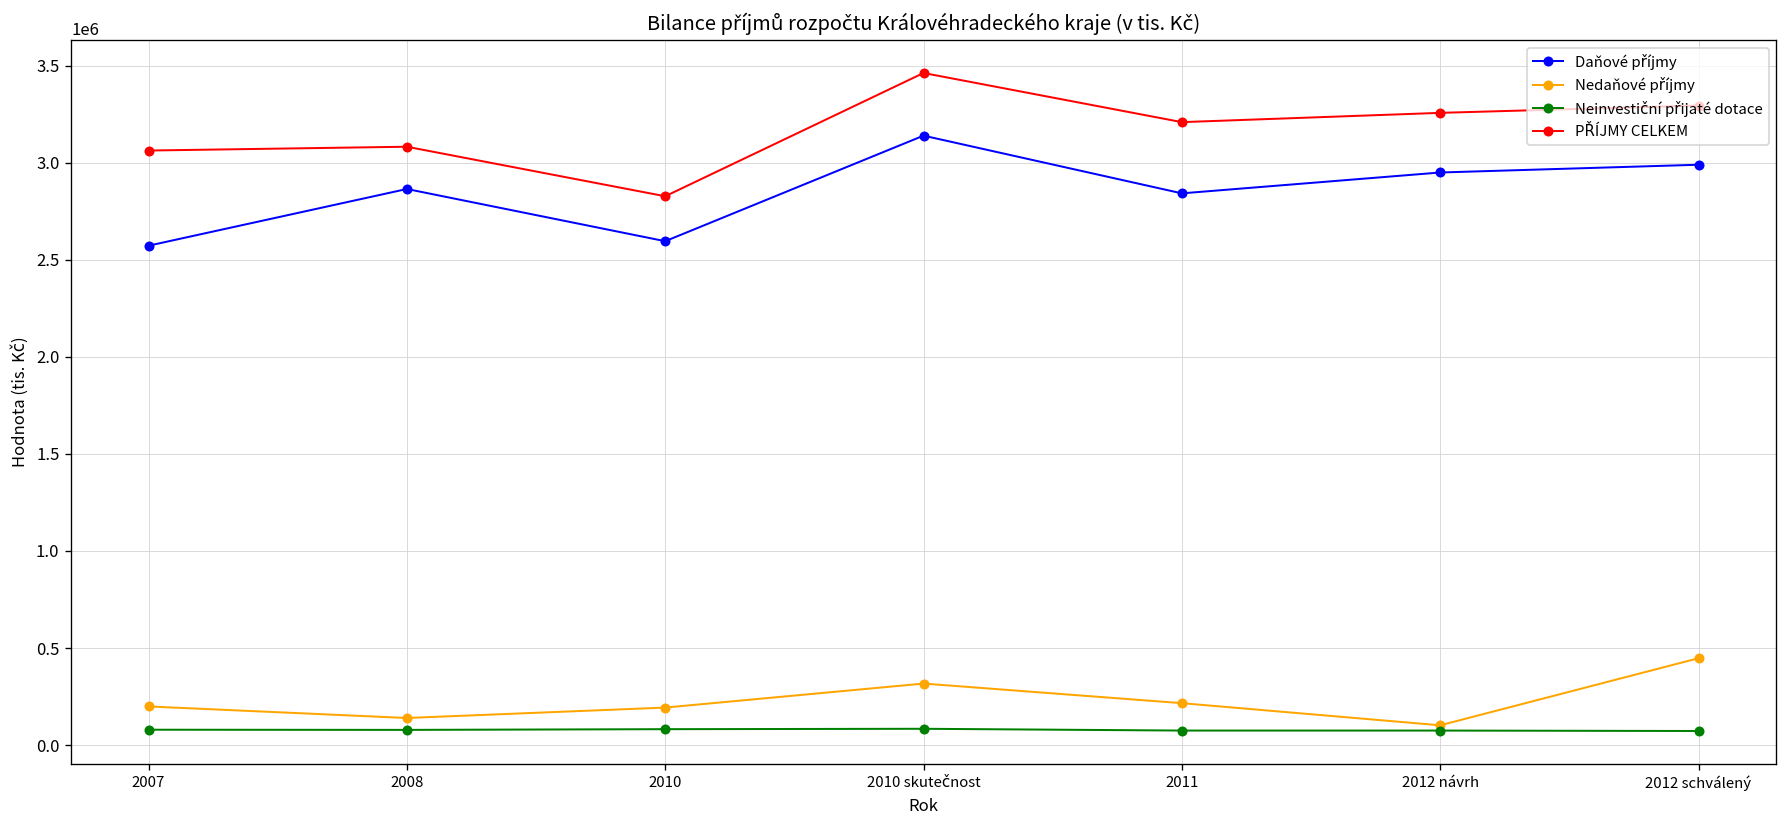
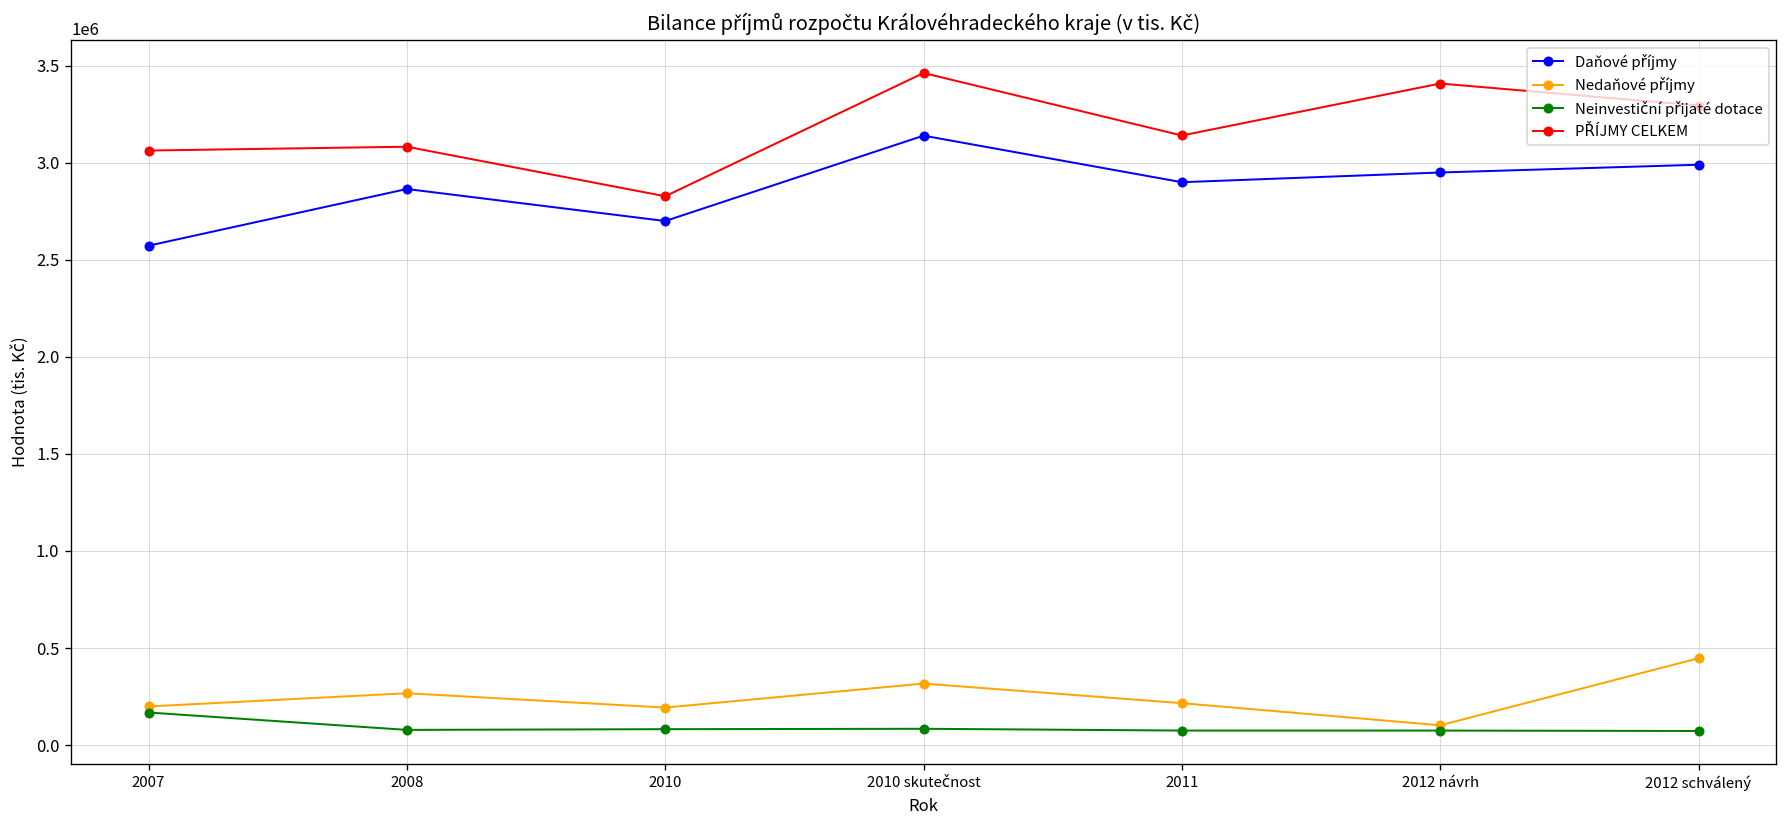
Neinvestiční přijaté dotace, 2007: 80000 -> 170000
Nedaňové příjmy, 2008: 140000 -> 270000
Daňové příjmy, 2010: 2600000 -> 2700000
Daňové příjmy, 2011: 2840000 -> 2900000
PŘÍJMY CELKEM, 2011: 3210000 -> 3140000
PŘÍJMY CELKEM, 2012 návrh: 3260000 -> 3410000
